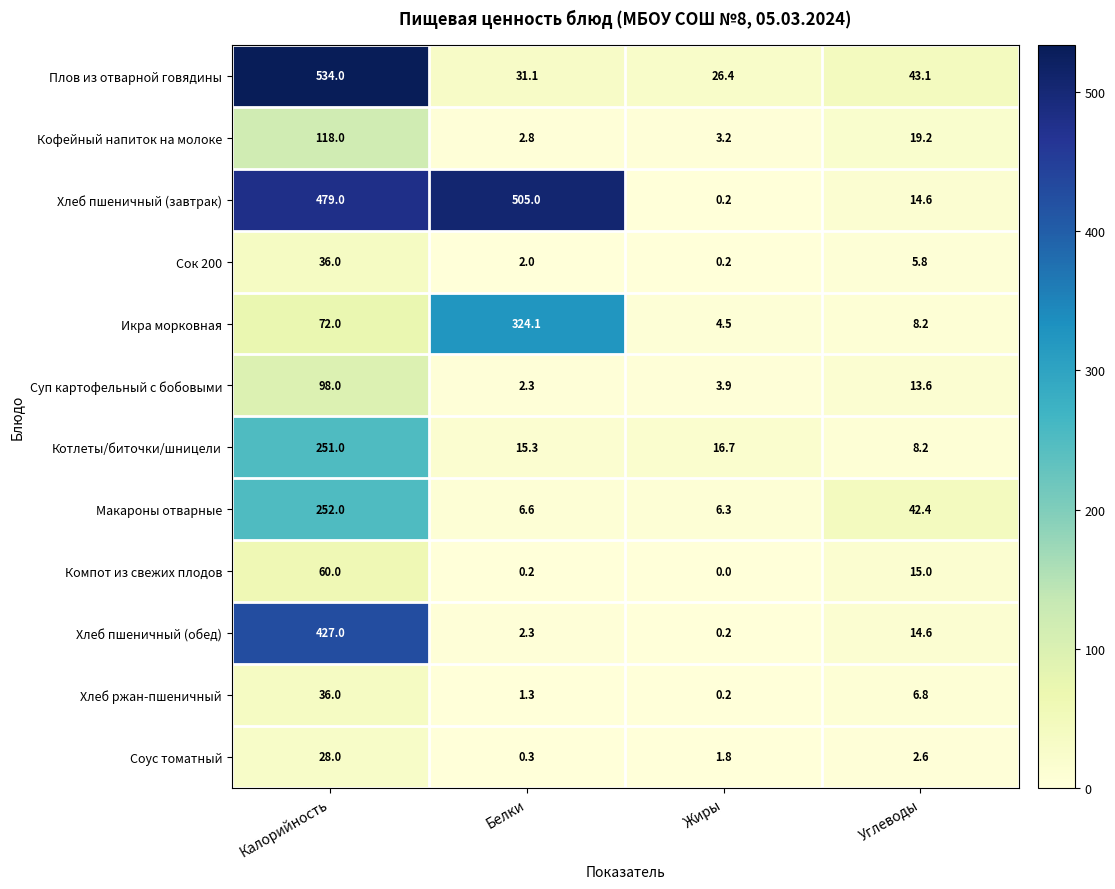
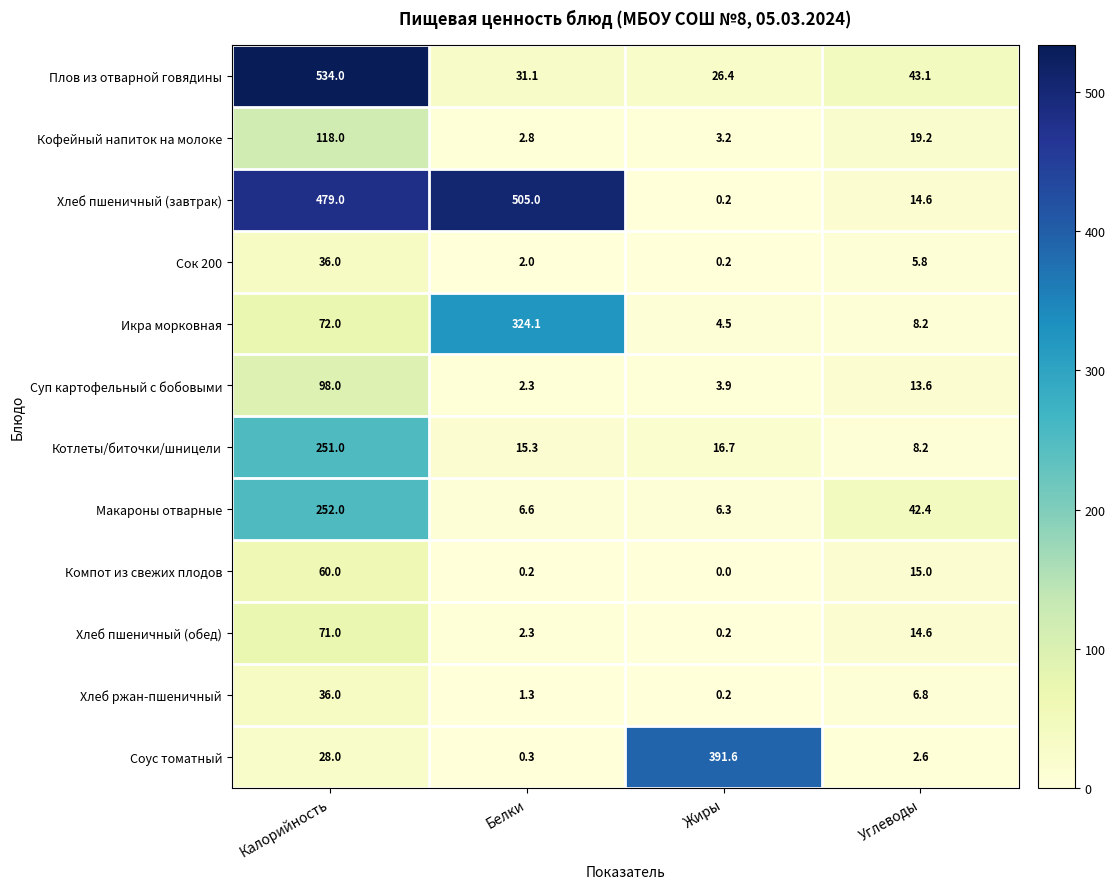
Хлеб пшеничный (обед), Калорийность: 427.0 -> 71.0
Соус томатный, Жиры: 1.8 -> 391.6
